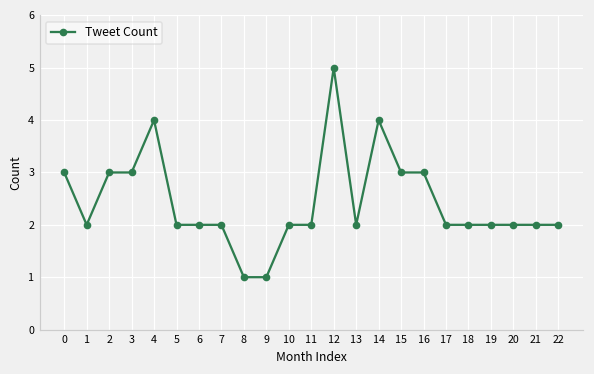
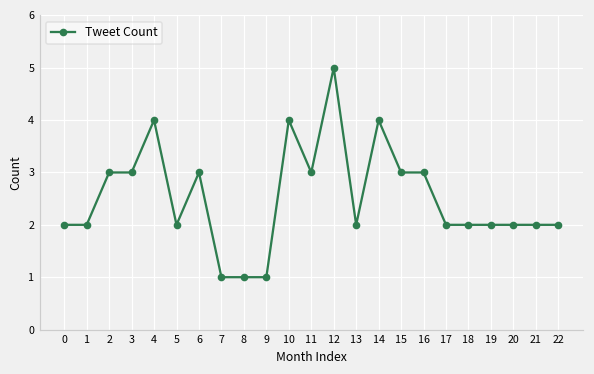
0: 3 -> 2
6: 2 -> 3
7: 2 -> 1
10: 2 -> 4
11: 2 -> 3
